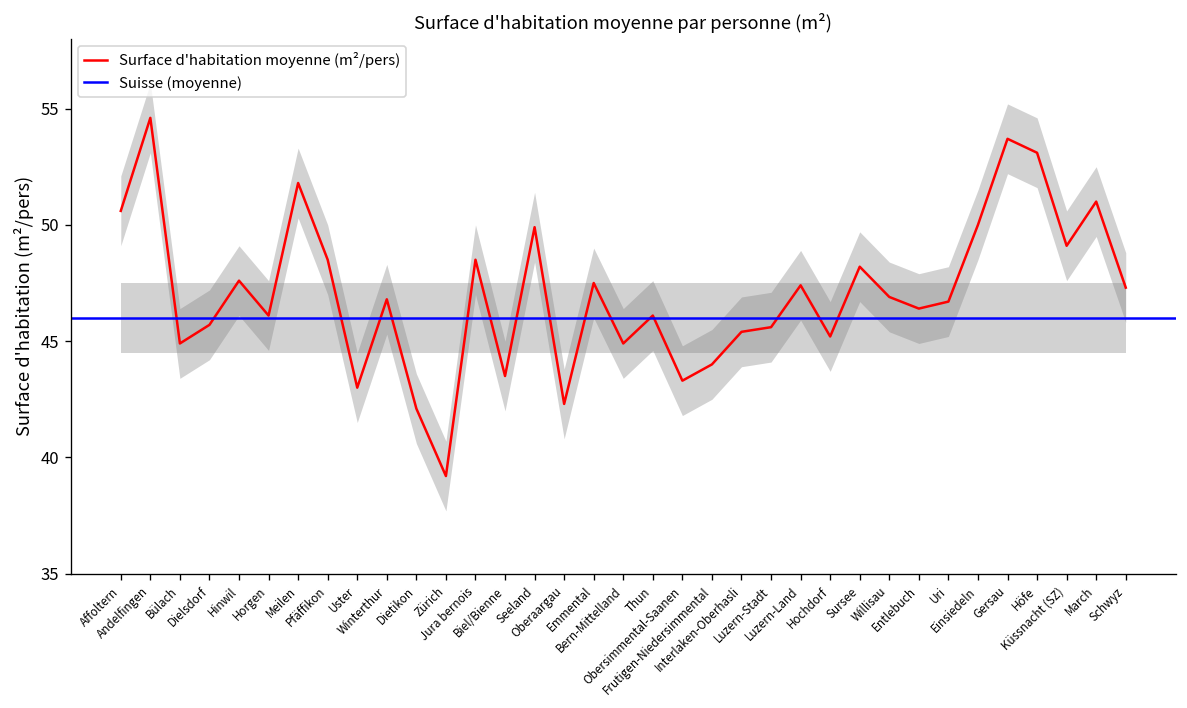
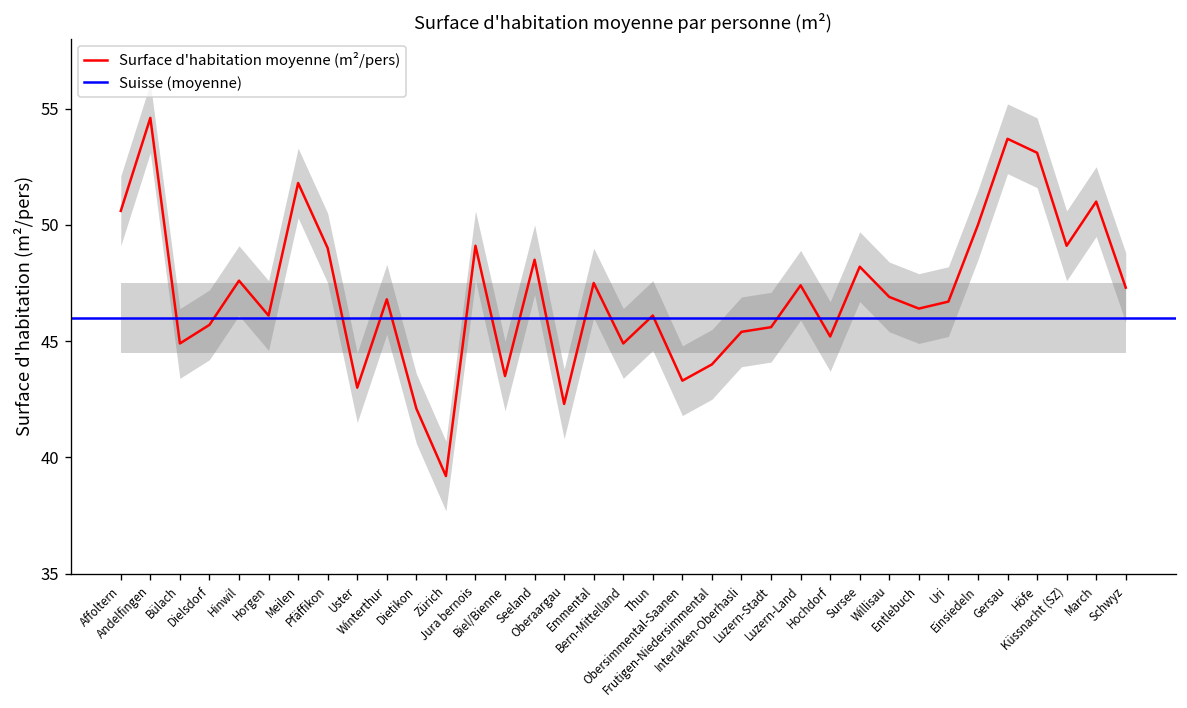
Surface d'habitation moyenne (m²/pers), Pfäffikon: 48.5 -> 49.0
Surface d'habitation moyenne (m²/pers), Jura bernois: 48.5 -> 49.1
Surface d'habitation moyenne (m²/pers), Seeland: 49.9 -> 48.5
